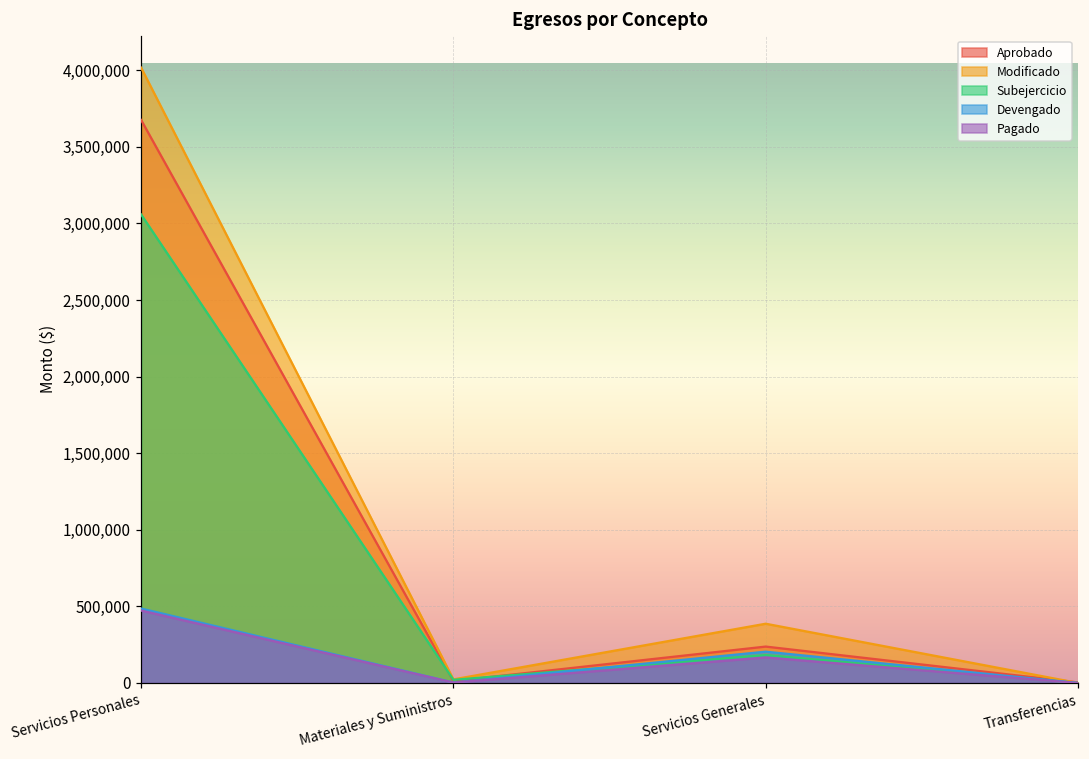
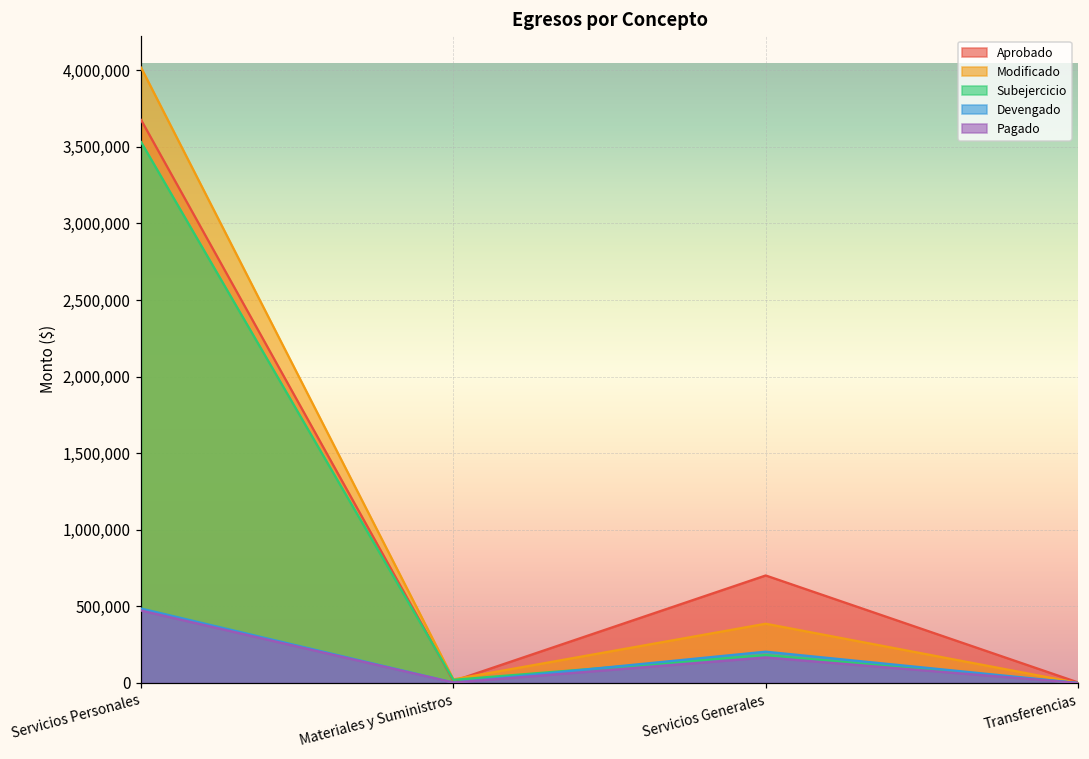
Subejercicio, Servicios Personales: 3,060,000 -> 3,530,000
Aprobado, Servicios Generales: 240,000 -> 700,000
